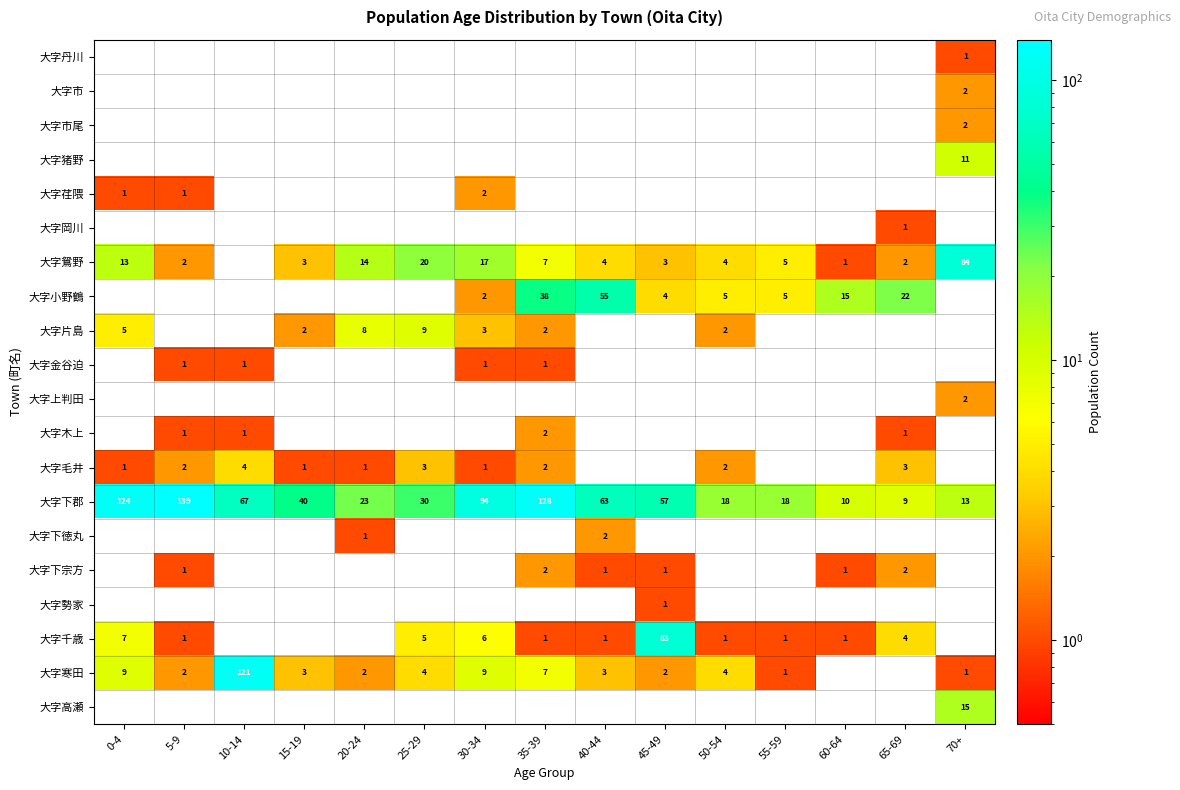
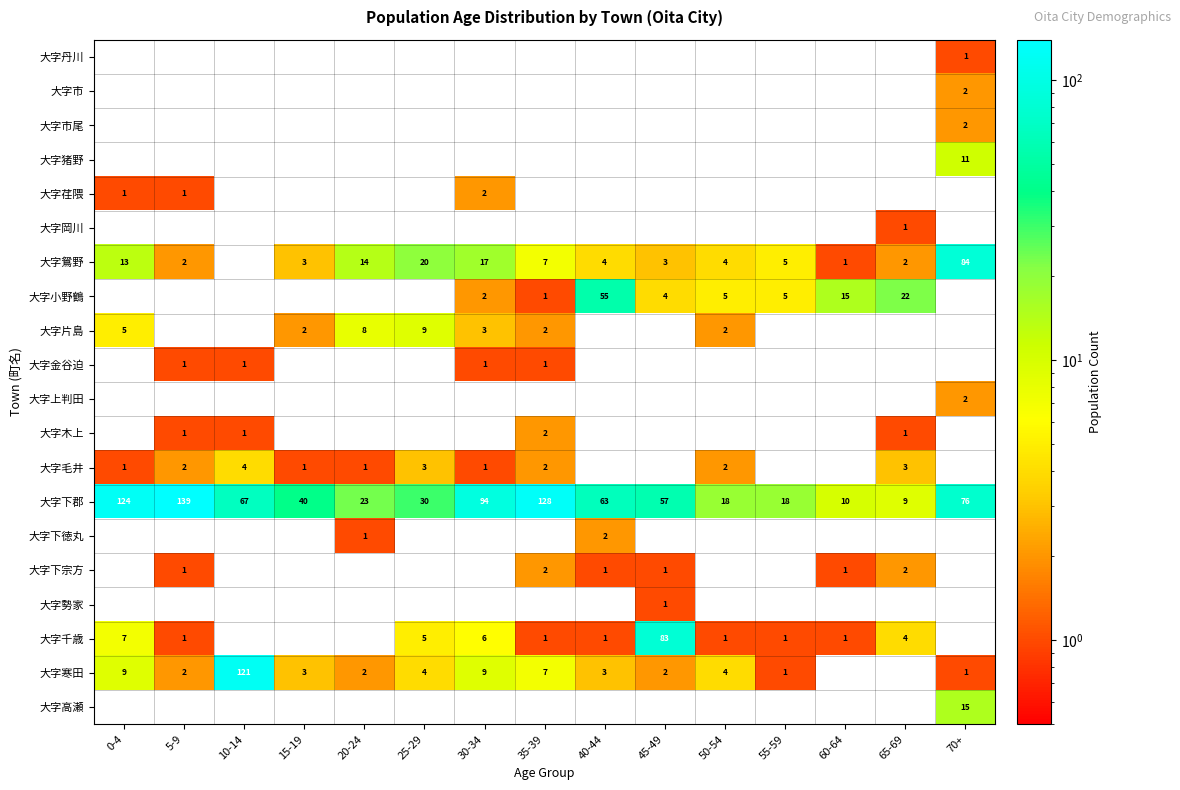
大字小野鶴, 35-39: 38 -> 1
大字下郡, 70+: 13 -> 76
